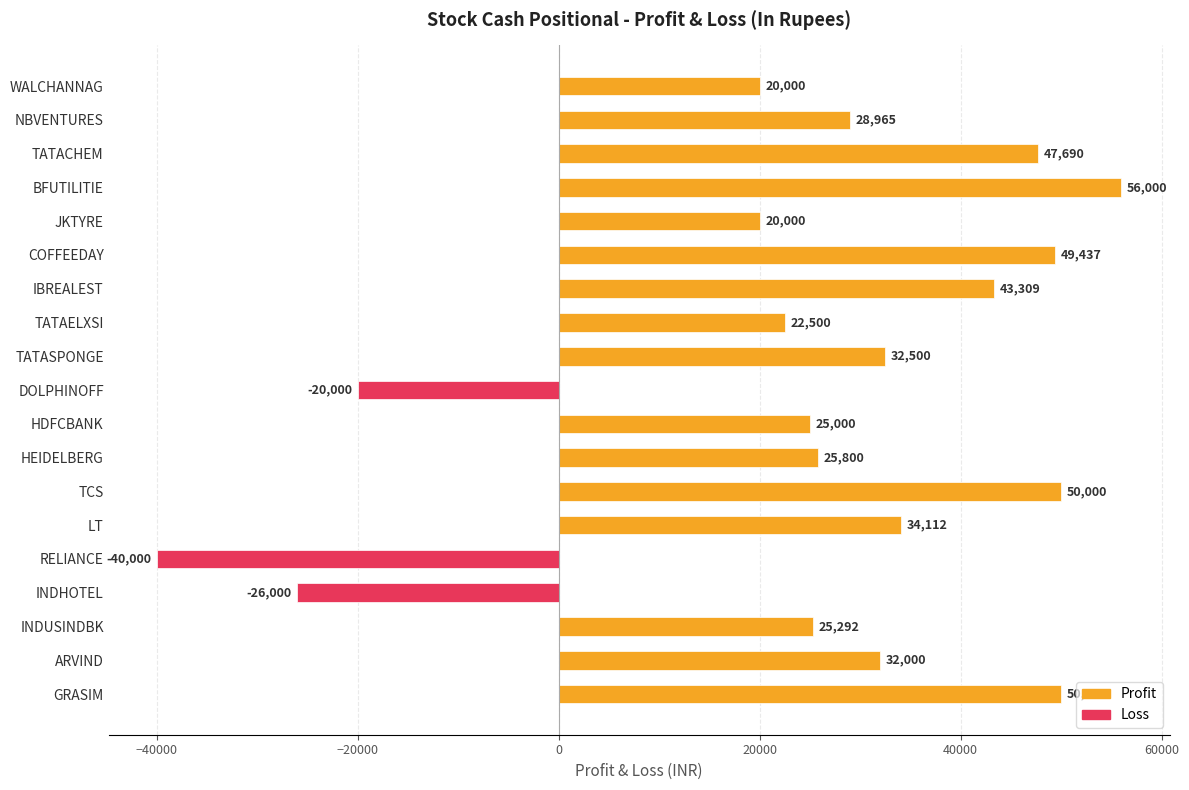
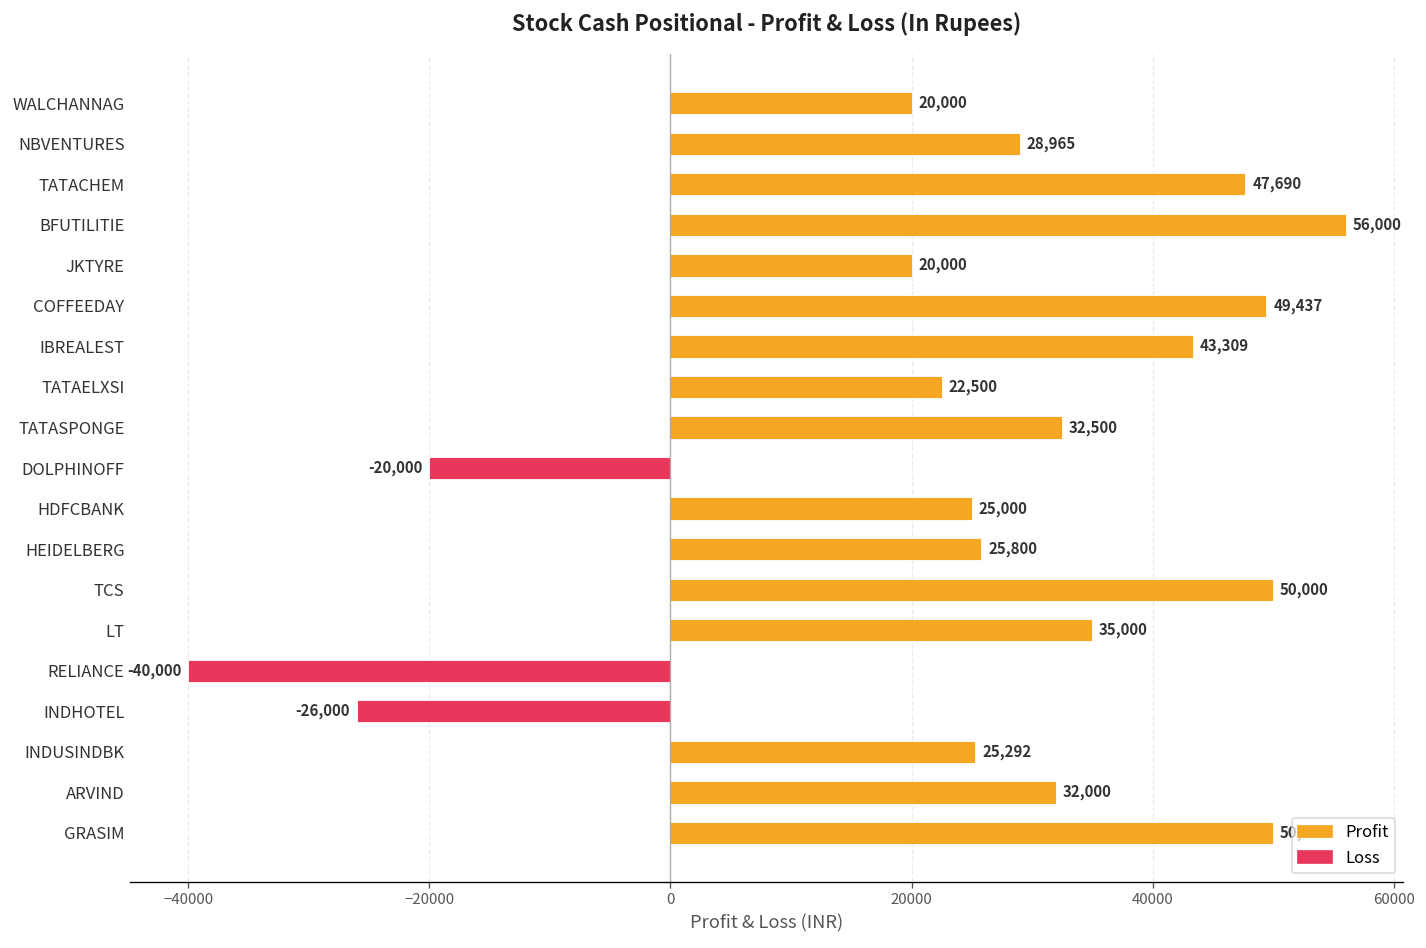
LT: 34,112 -> 35,000
